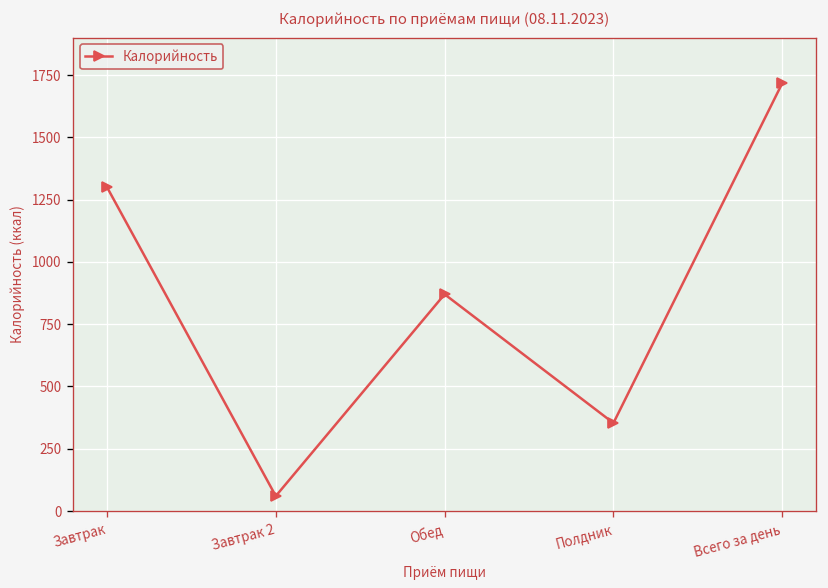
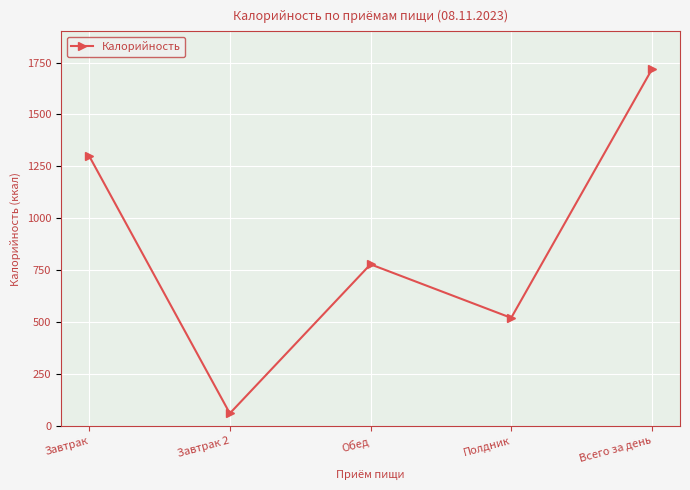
Обед: 870 -> 780
Полдник: 350 -> 520
